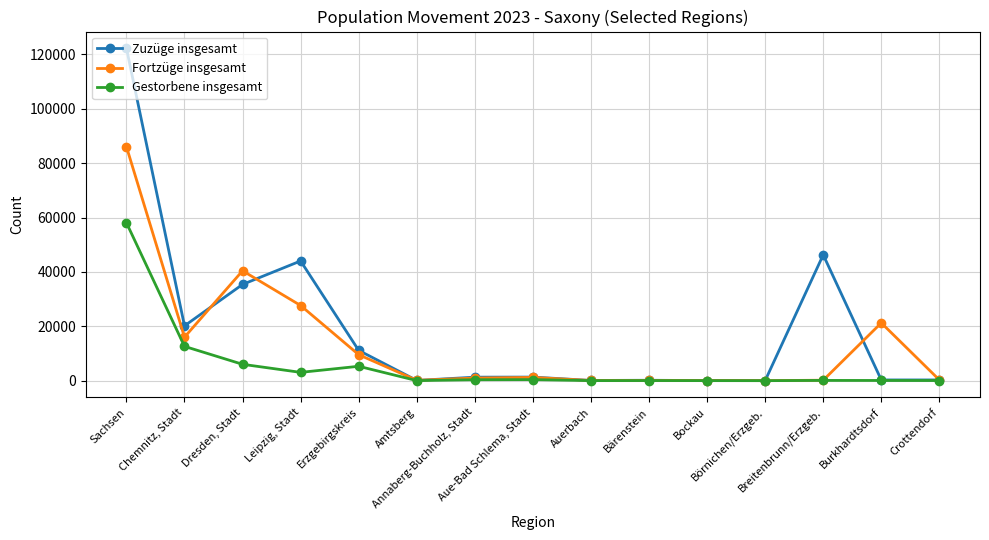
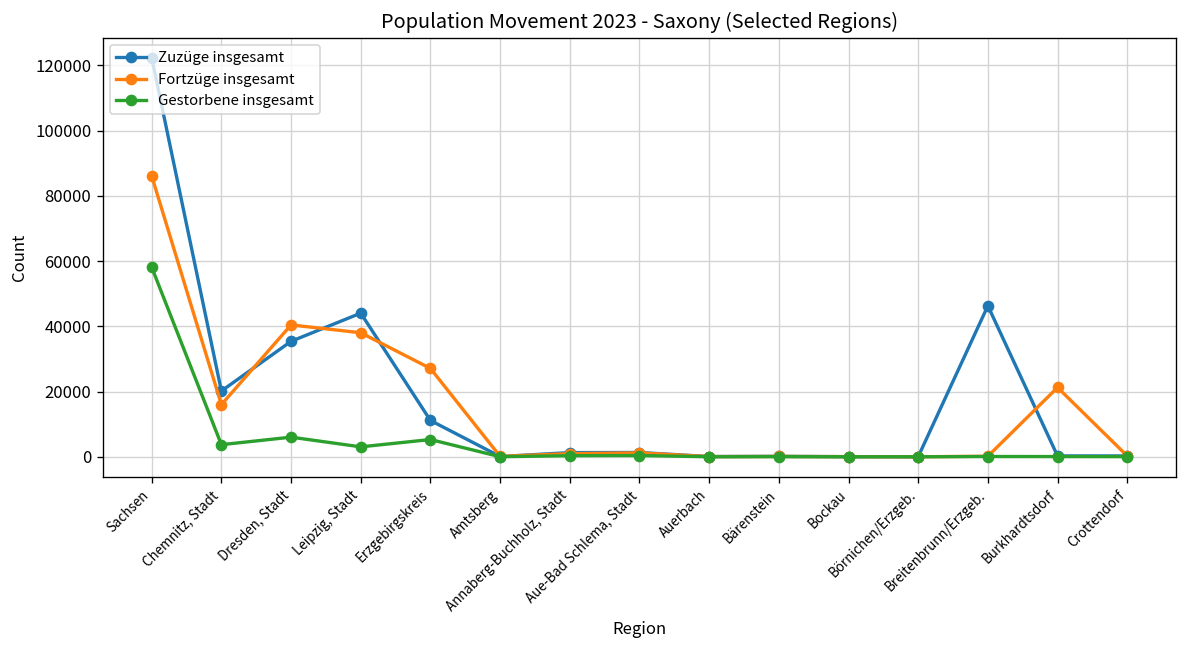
Gestorbene insgesamt, Chemnitz, Stadt: 13000 -> 4000
Fortzüge insgesamt, Leipzig, Stadt: 28000 -> 38000
Fortzüge insgesamt, Erzgebirgskreis: 10000 -> 27000
